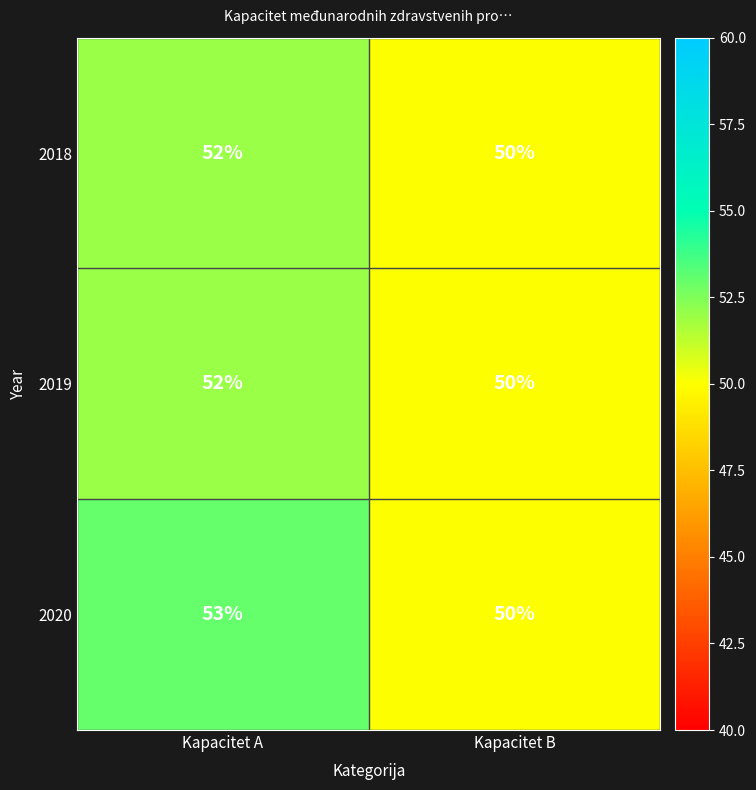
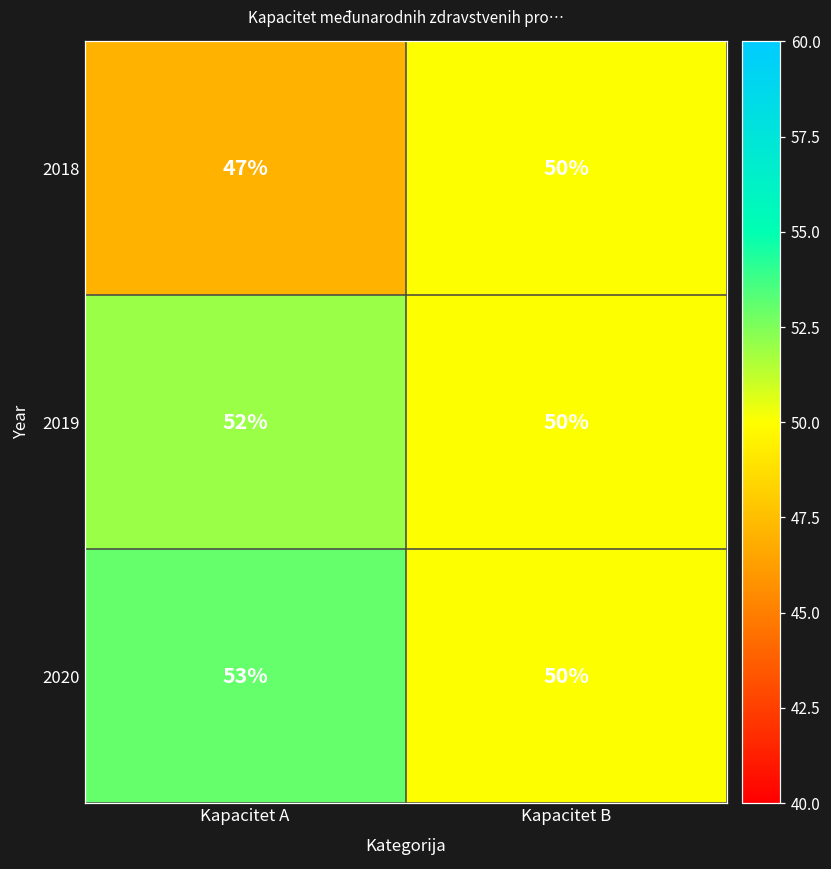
2018, Kapacitet A: 52% -> 47%
